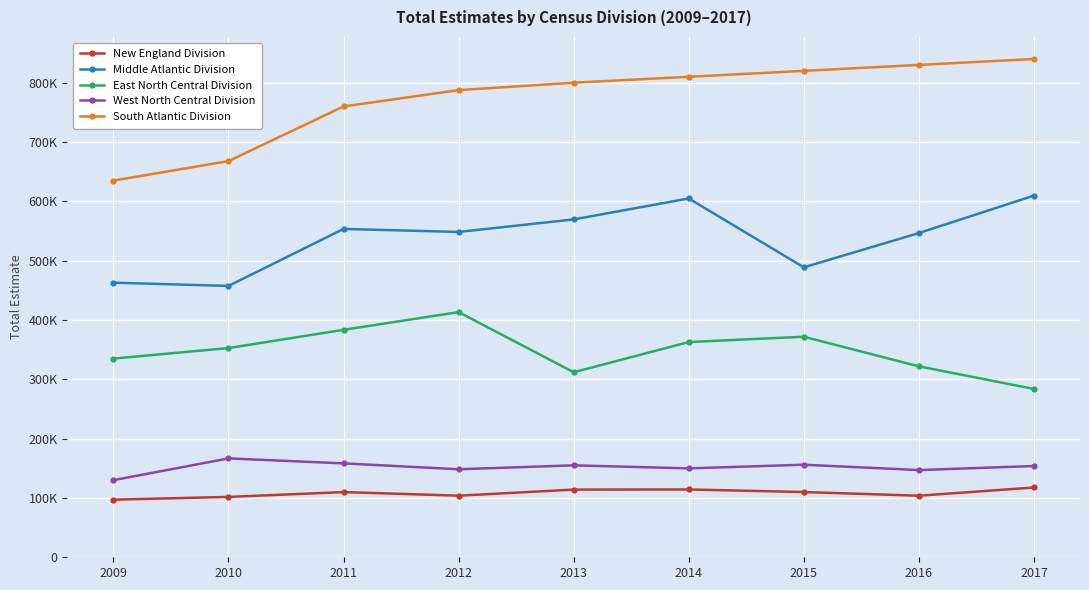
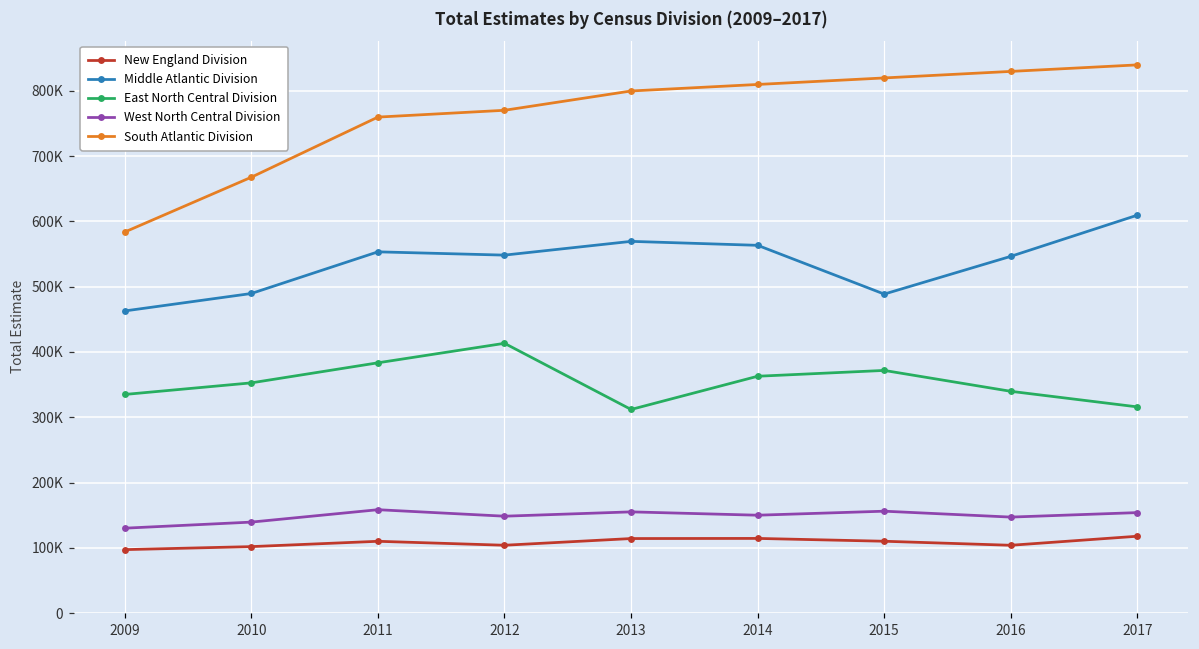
South Atlantic Division, 2009: 630000 -> 580000
Middle Atlantic Division, 2010: 460000 -> 490000
West North Central Division, 2010: 170000 -> 140000
South Atlantic Division, 2012: 790000 -> 770000
Middle Atlantic Division, 2014: 600000 -> 560000
East North Central Division, 2016: 320000 -> 340000
East North Central Division, 2017: 280000 -> 320000
